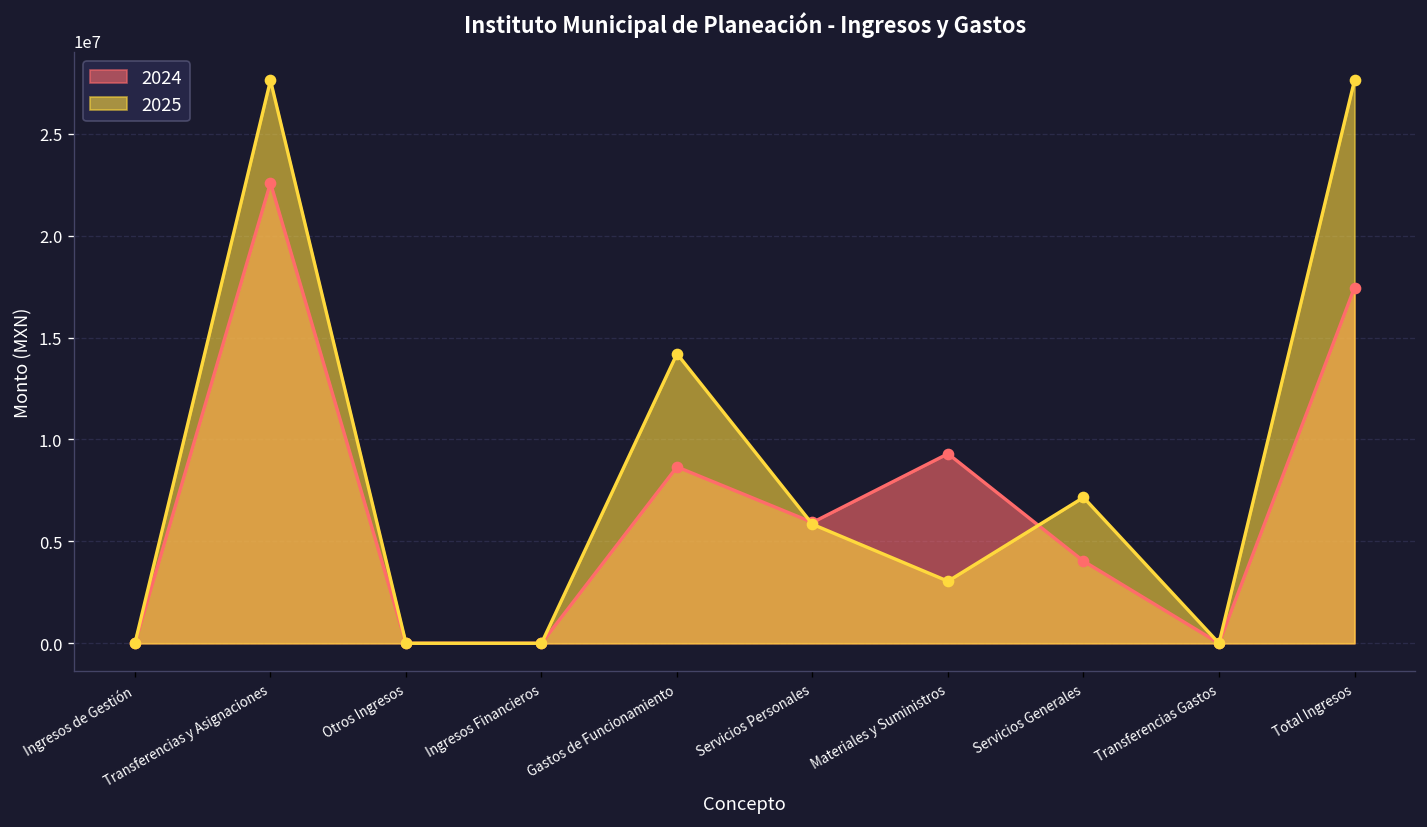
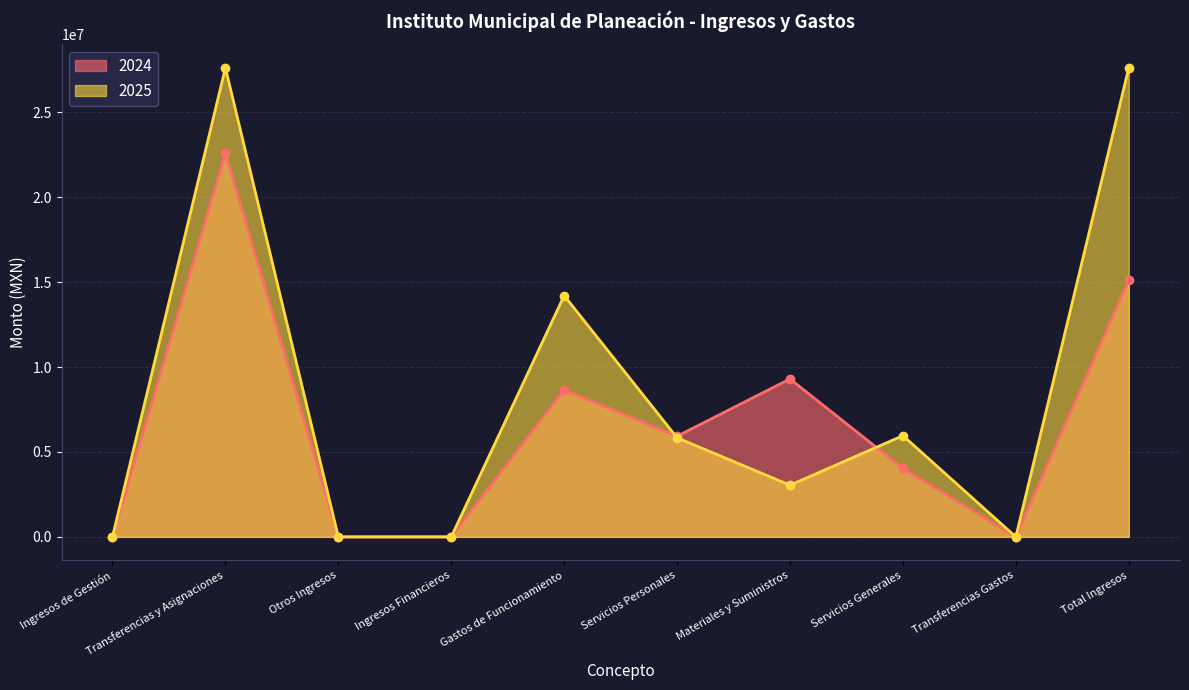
2025, Servicios Generales: 7200000 -> 6000000
2024, Total Ingresos: 17500000 -> 15100000
